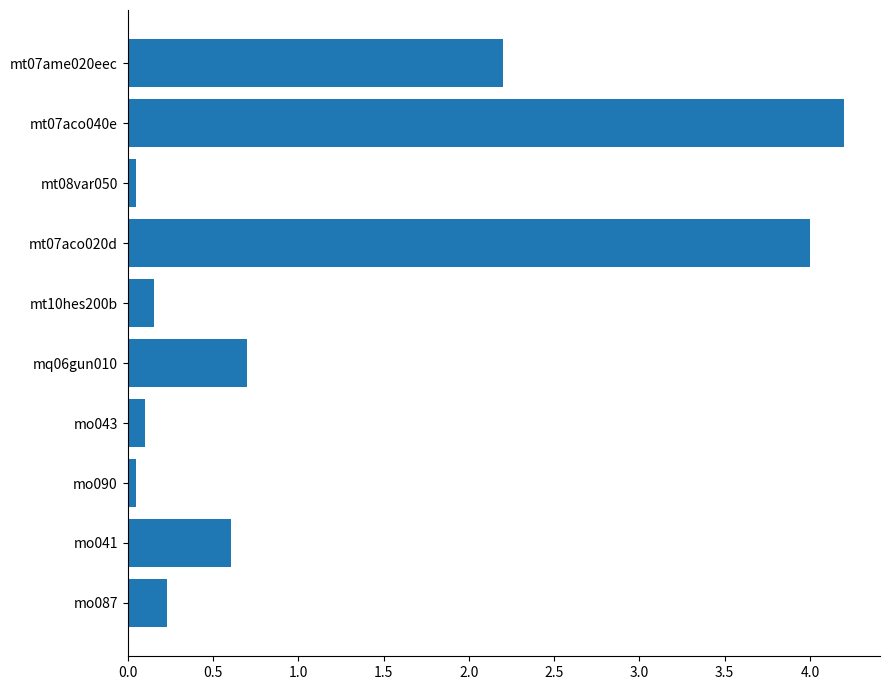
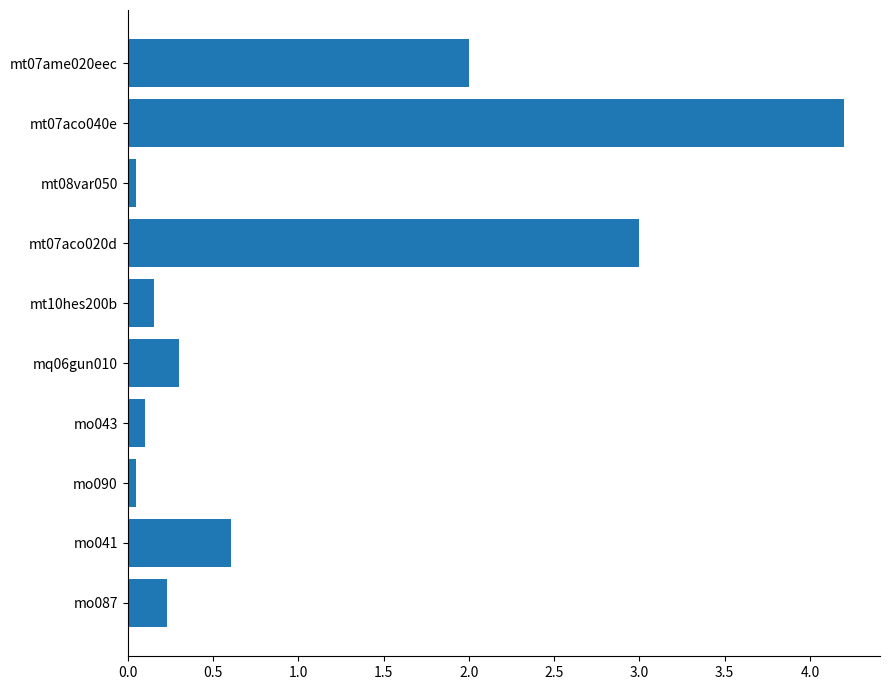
mt07ame020eec: 2.2 -> 2.0
mt07aco020d: 4 -> 3
mq06gun010: 0.7 -> 0.3
